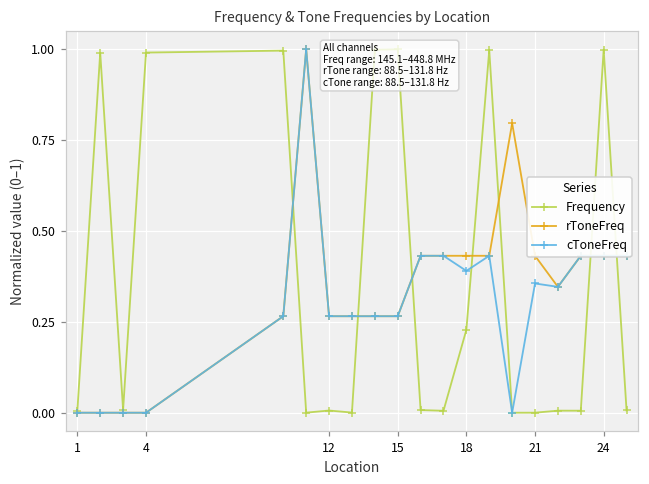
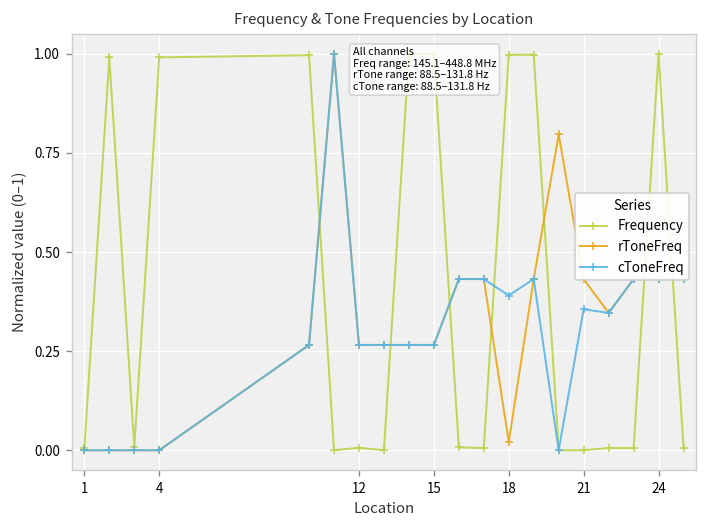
Frequency, 18: 0.23 -> 1.00
rToneFreq, 18: 0.43 -> 0.02
